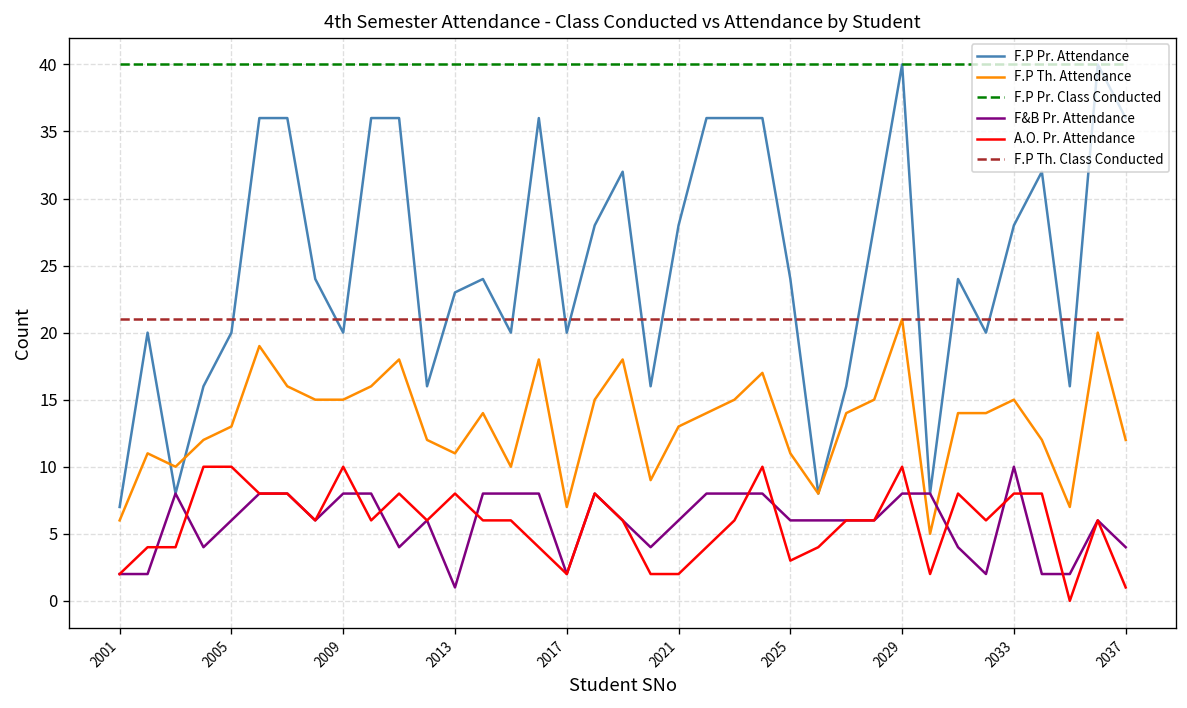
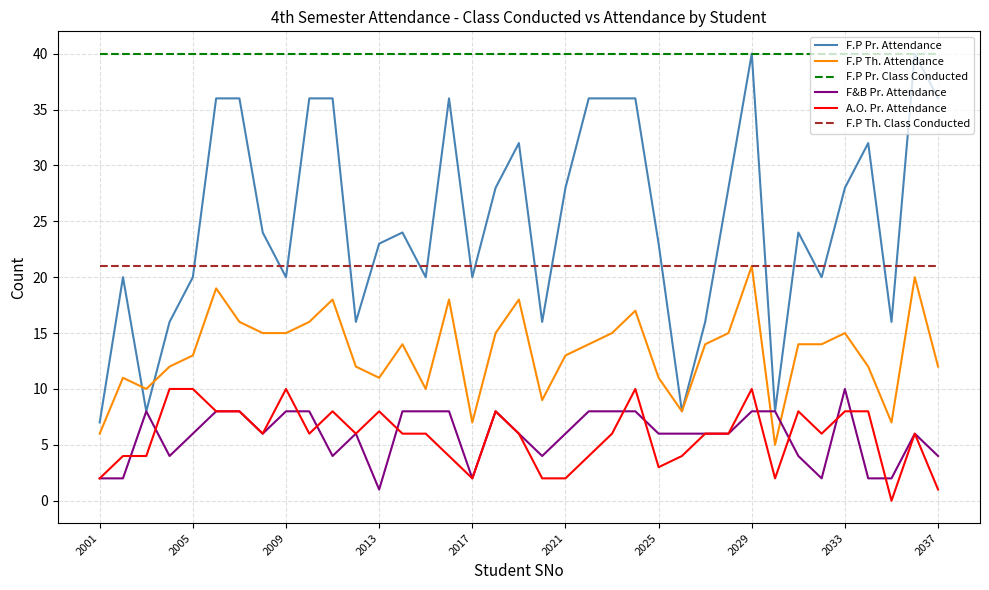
F.P Pr. Attendance, 2025: 24 -> 23
